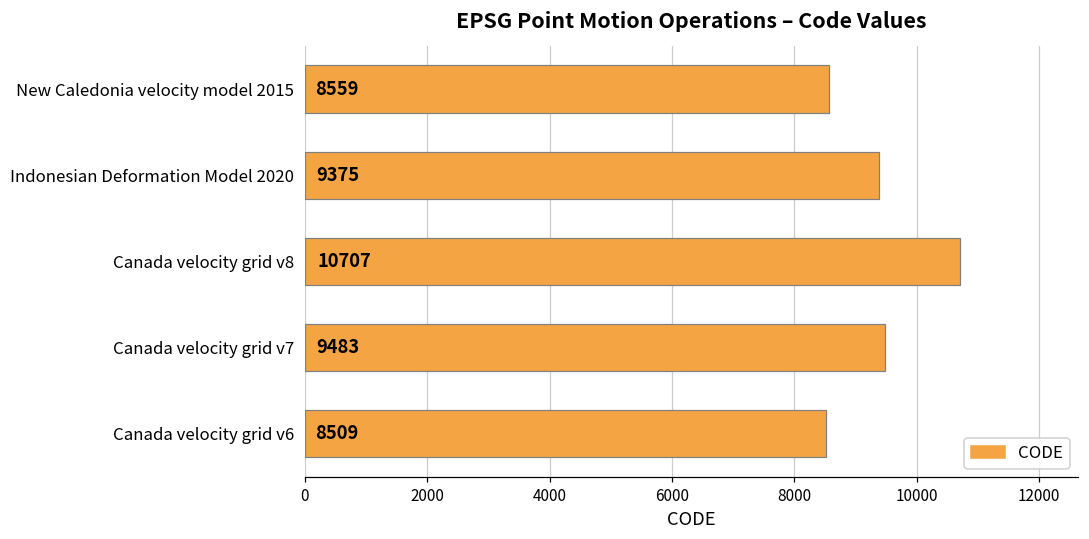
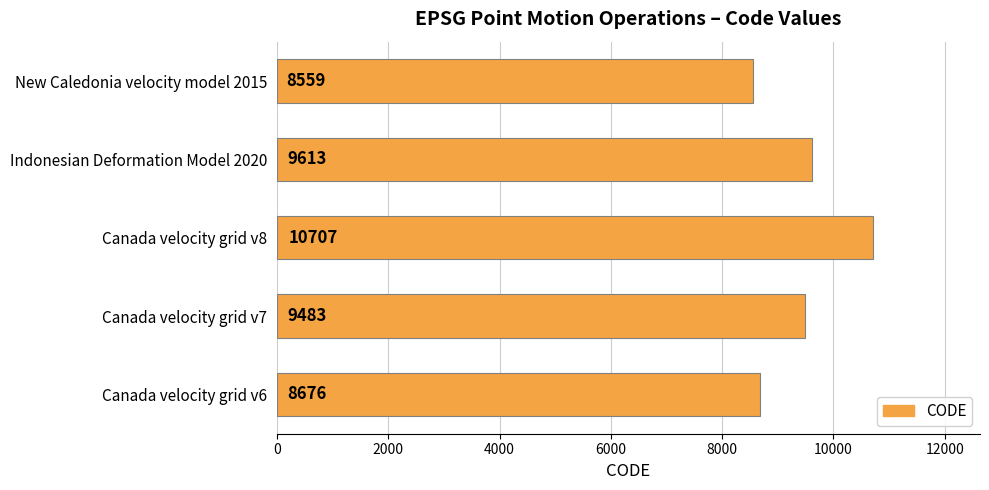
Indonesian Deformation Model 2020: 9375 -> 9613
Canada velocity grid v6: 8509 -> 8676
